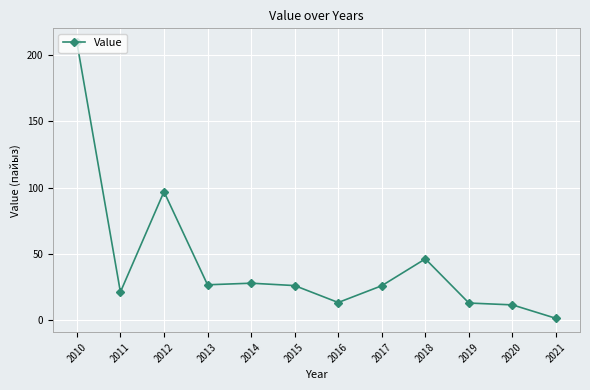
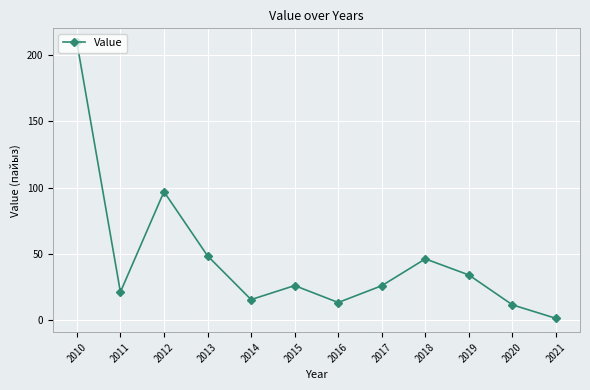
2013: 27 -> 48
2014: 28 -> 15
2019: 13 -> 34
